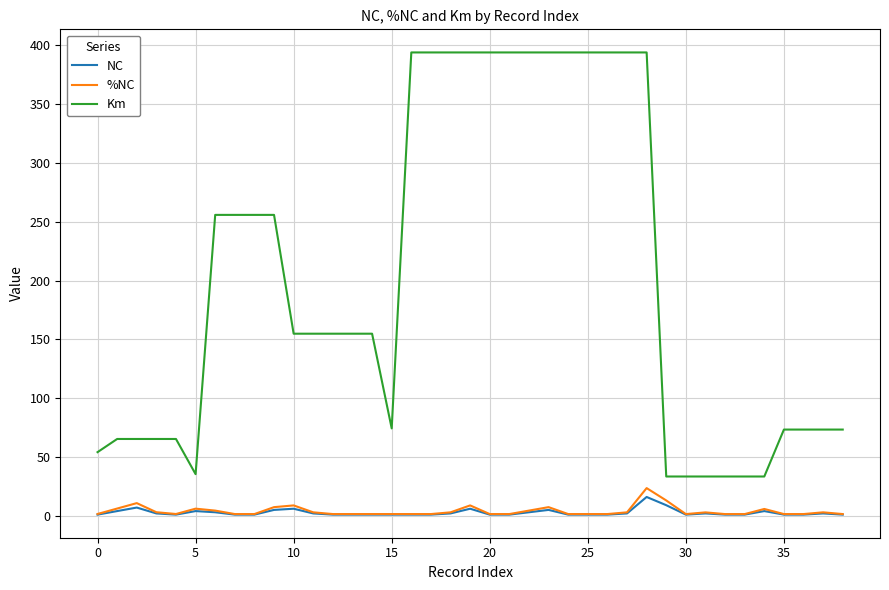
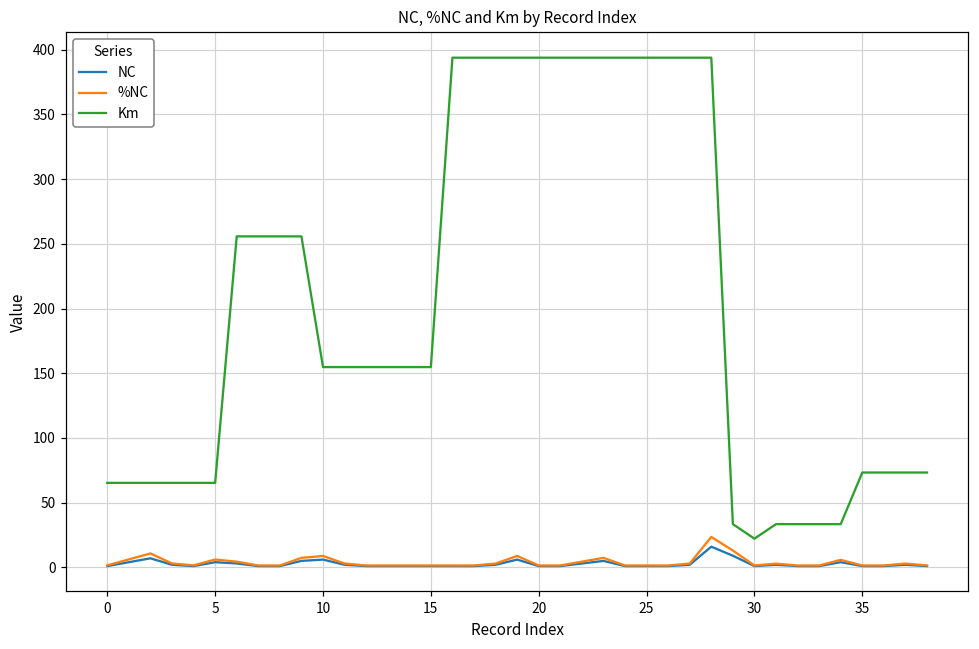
Km, 0: 54 -> 65
Km, 5: 35 -> 65
Km, 15: 74 -> 155
Km, 30: 33 -> 22
